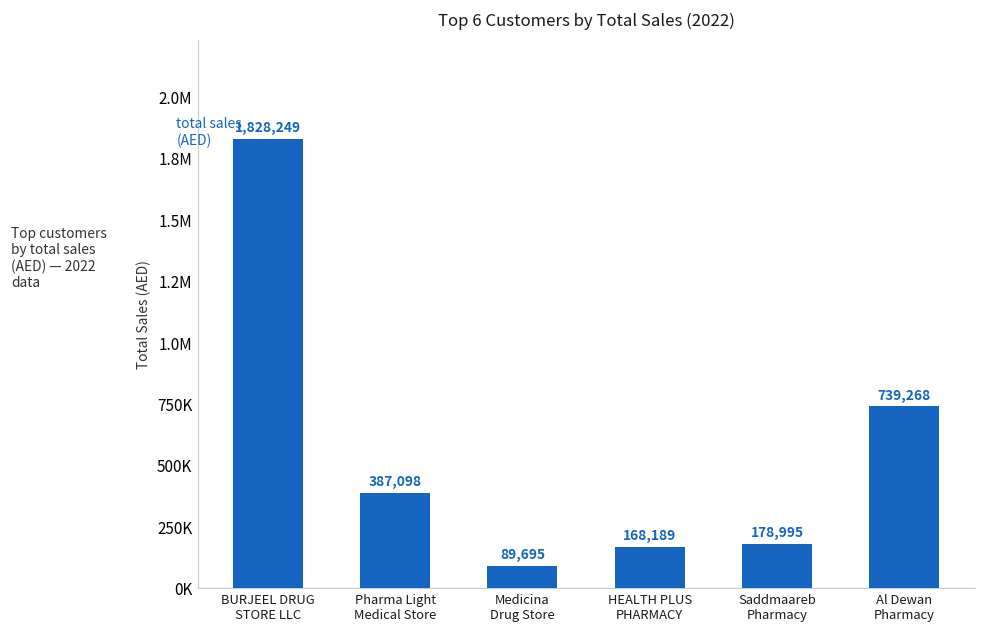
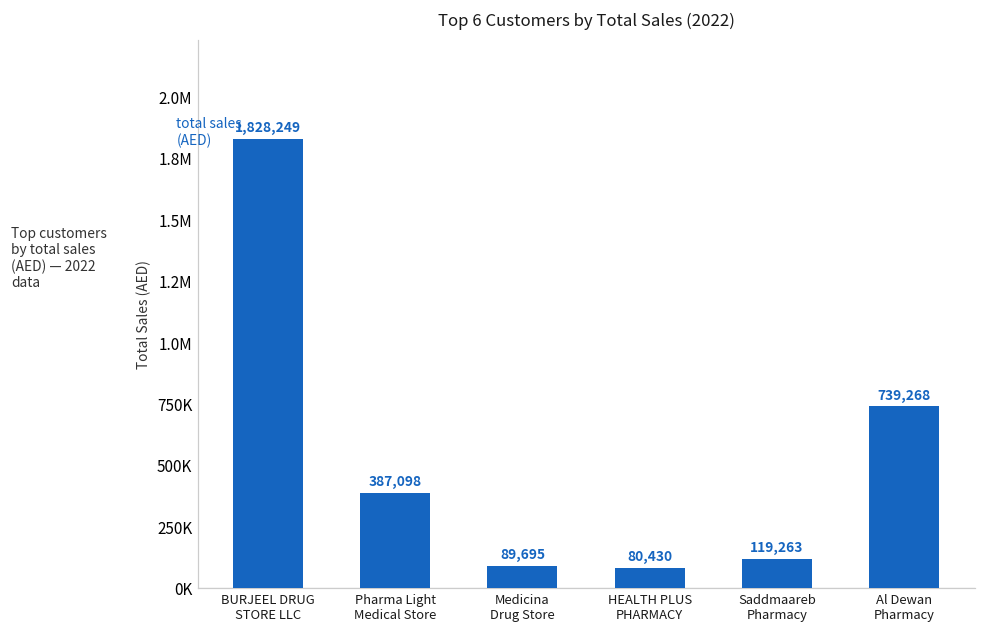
HEALTH PLUS PHARMACY: 168,189 -> 80,430
Saddmaareb Pharmacy: 178,995 -> 119,263
